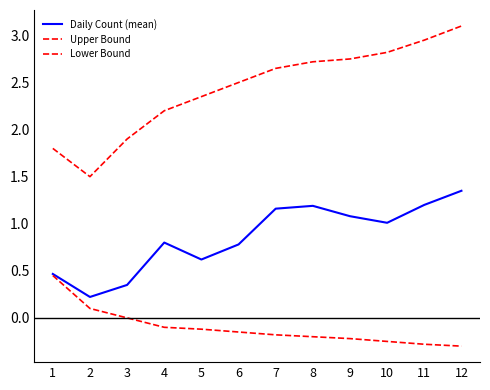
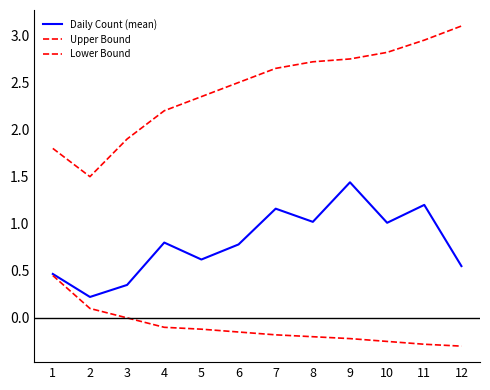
Daily Count (mean), 8: 1.2 -> 1.0
Daily Count (mean), 9: 1.1 -> 1.4
Daily Count (mean), 12: 1.4 -> 0.6
